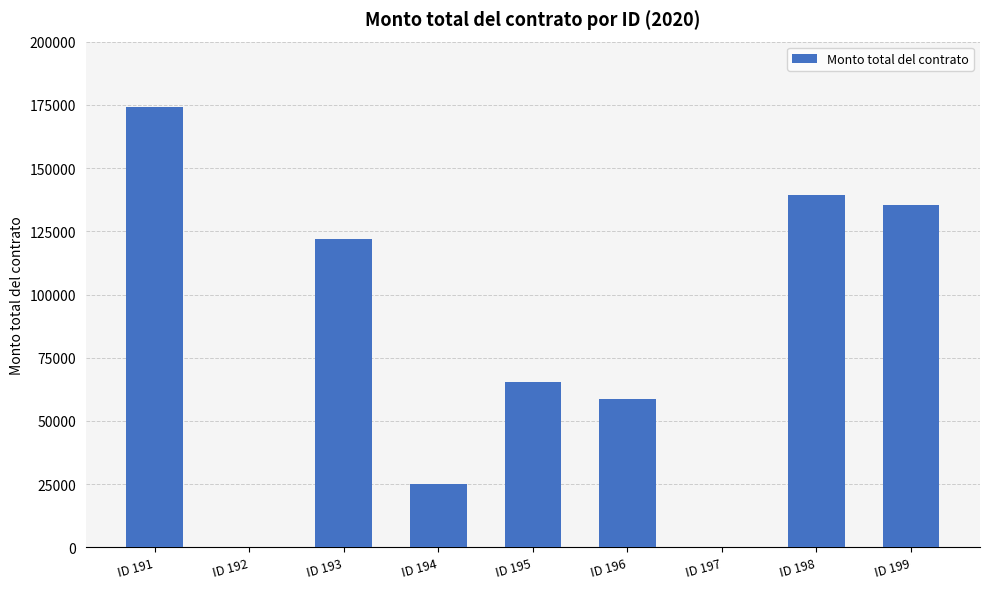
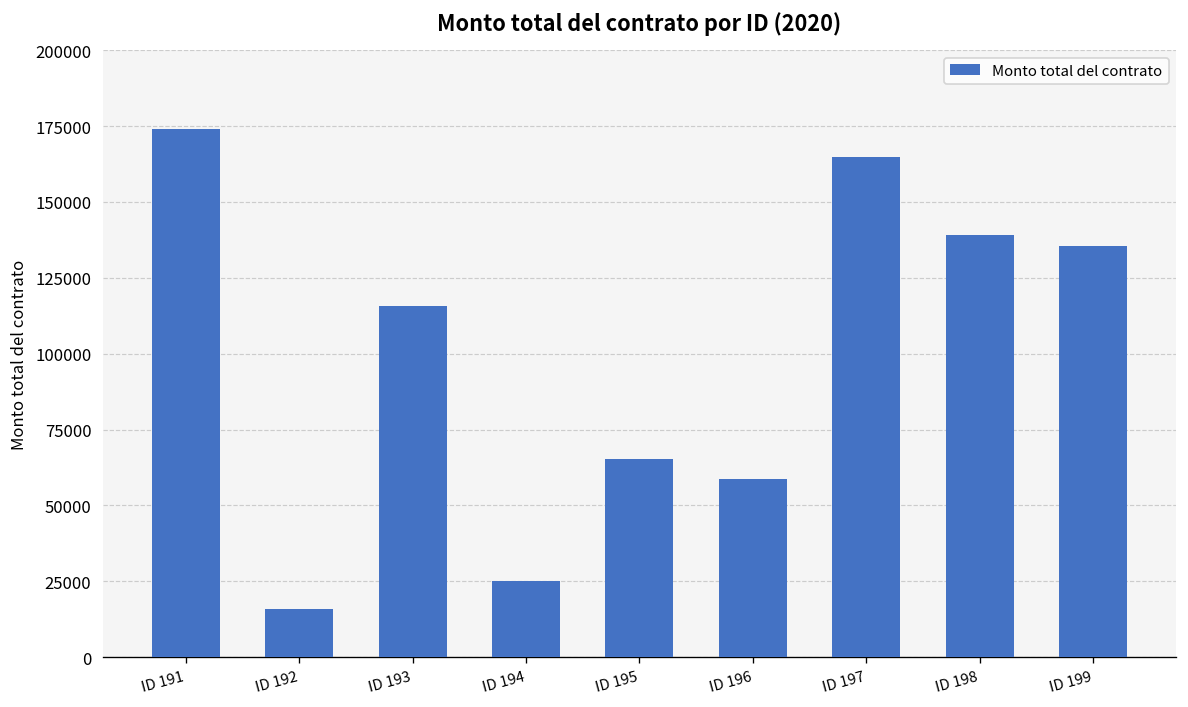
ID 192: 0 -> 16000
ID 193: 122000 -> 116000
ID 197: 0 -> 165000
